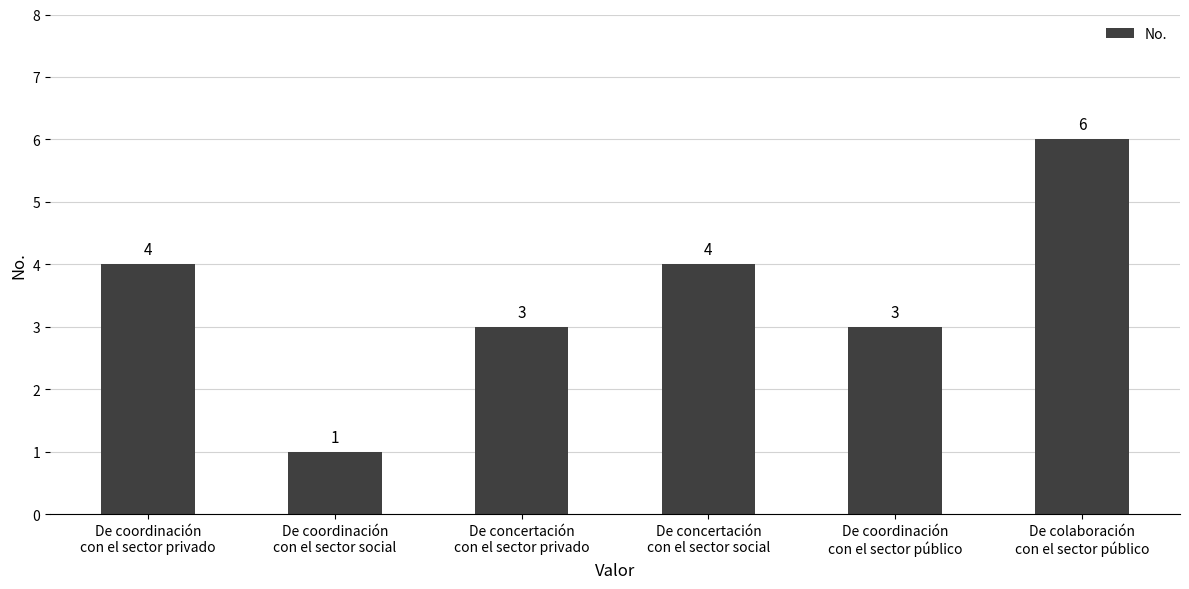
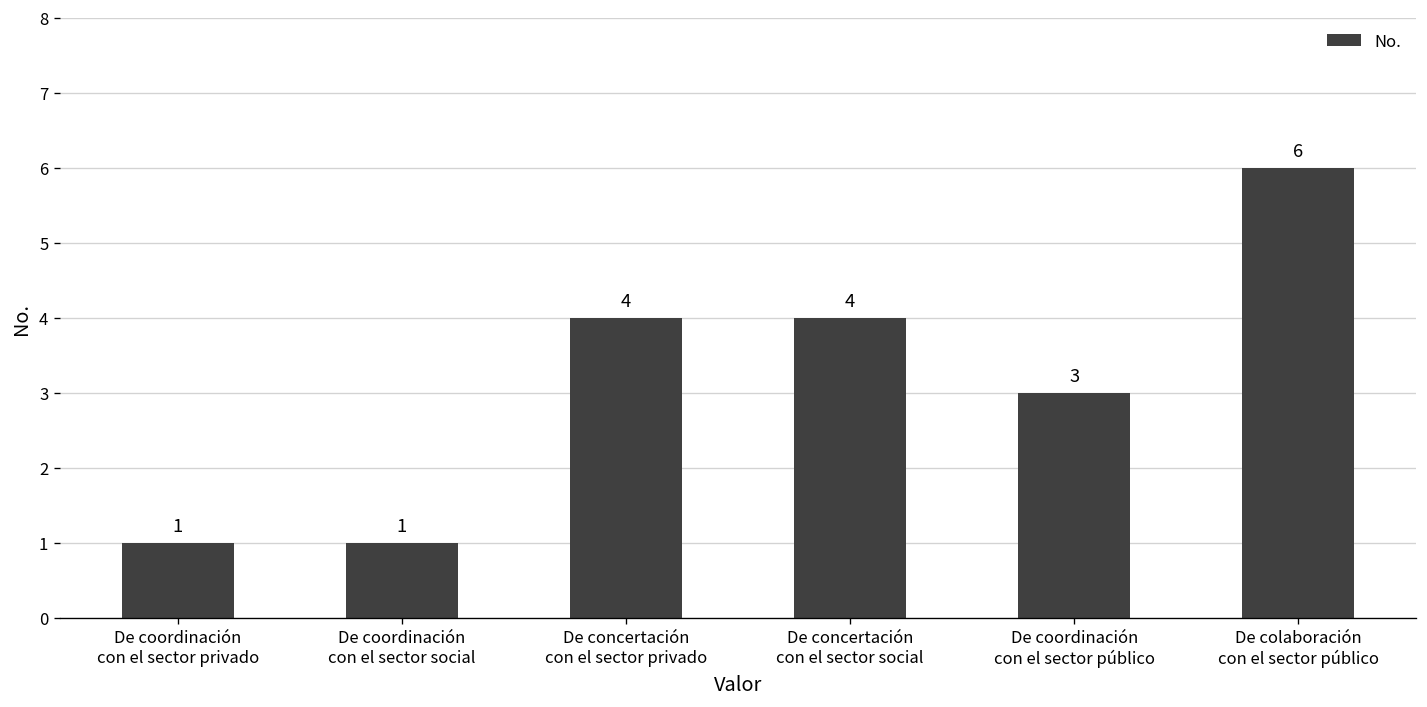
De coordinación con el sector privado: 4 -> 1
De concertación con el sector privado: 3 -> 4
